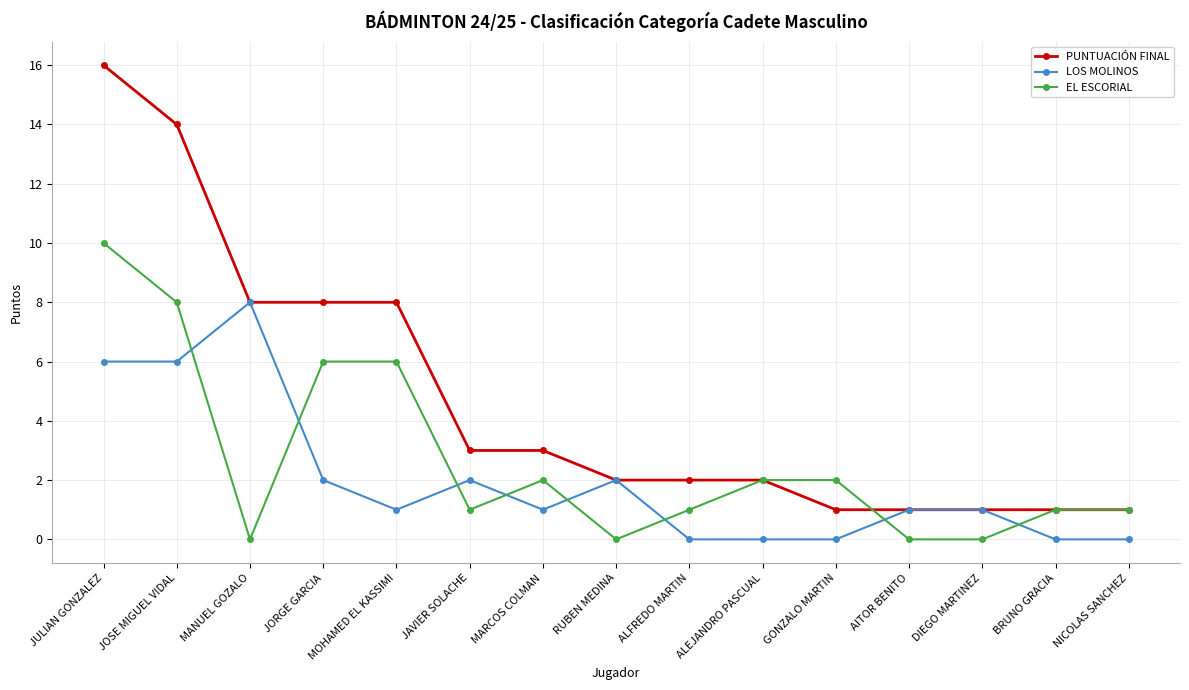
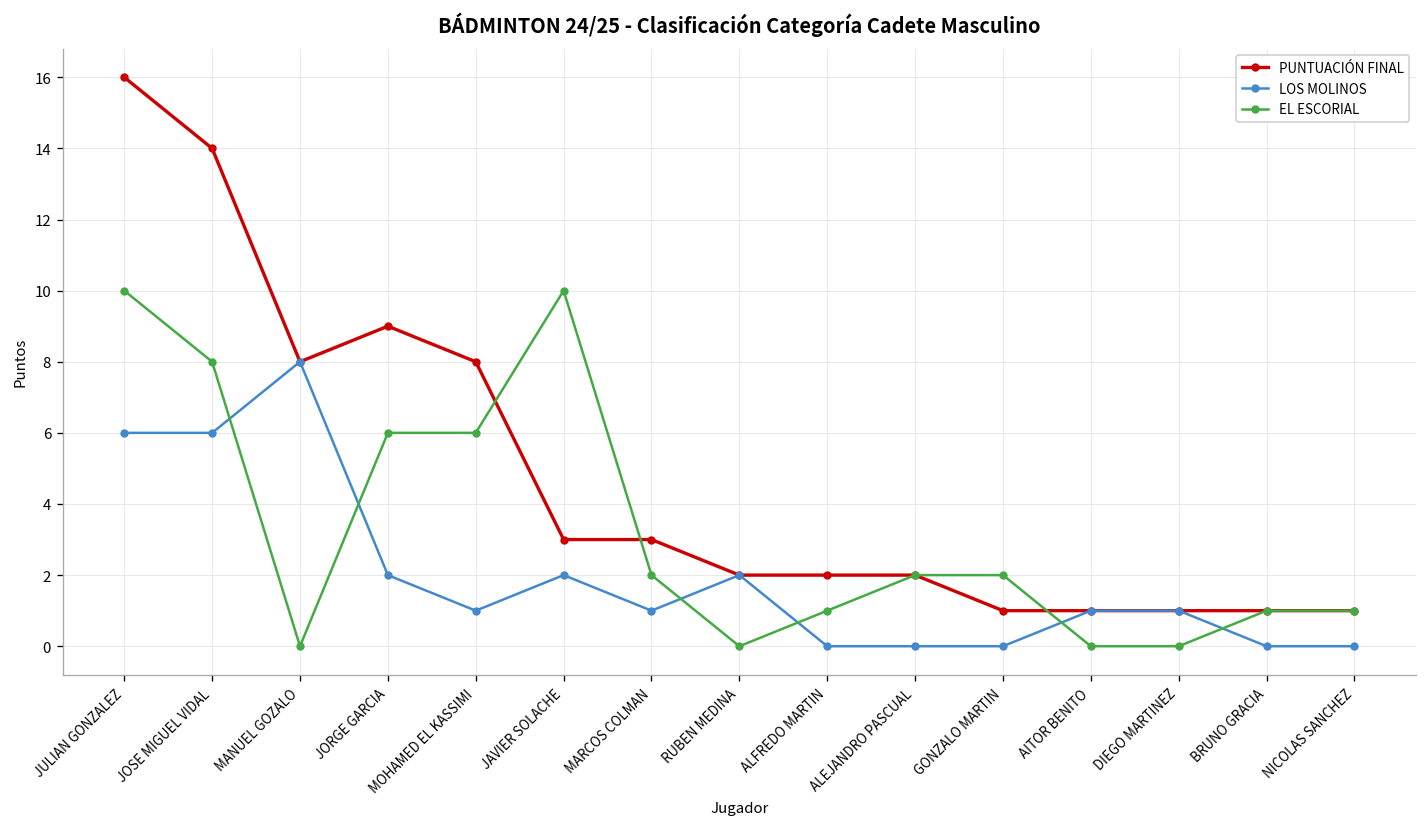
PUNTUACIÓN FINAL, JORGE GARCIA: 8 -> 9
EL ESCORIAL, JAVIER SOLACHE: 1 -> 10
